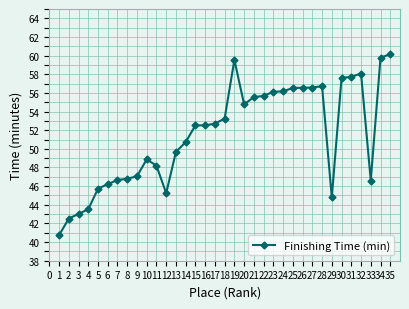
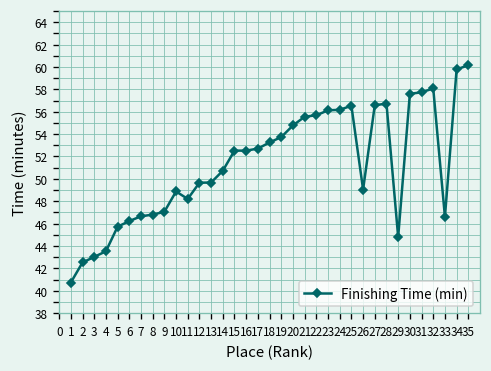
12: 45 -> 50
19: 60 -> 54
26: 57 -> 49
